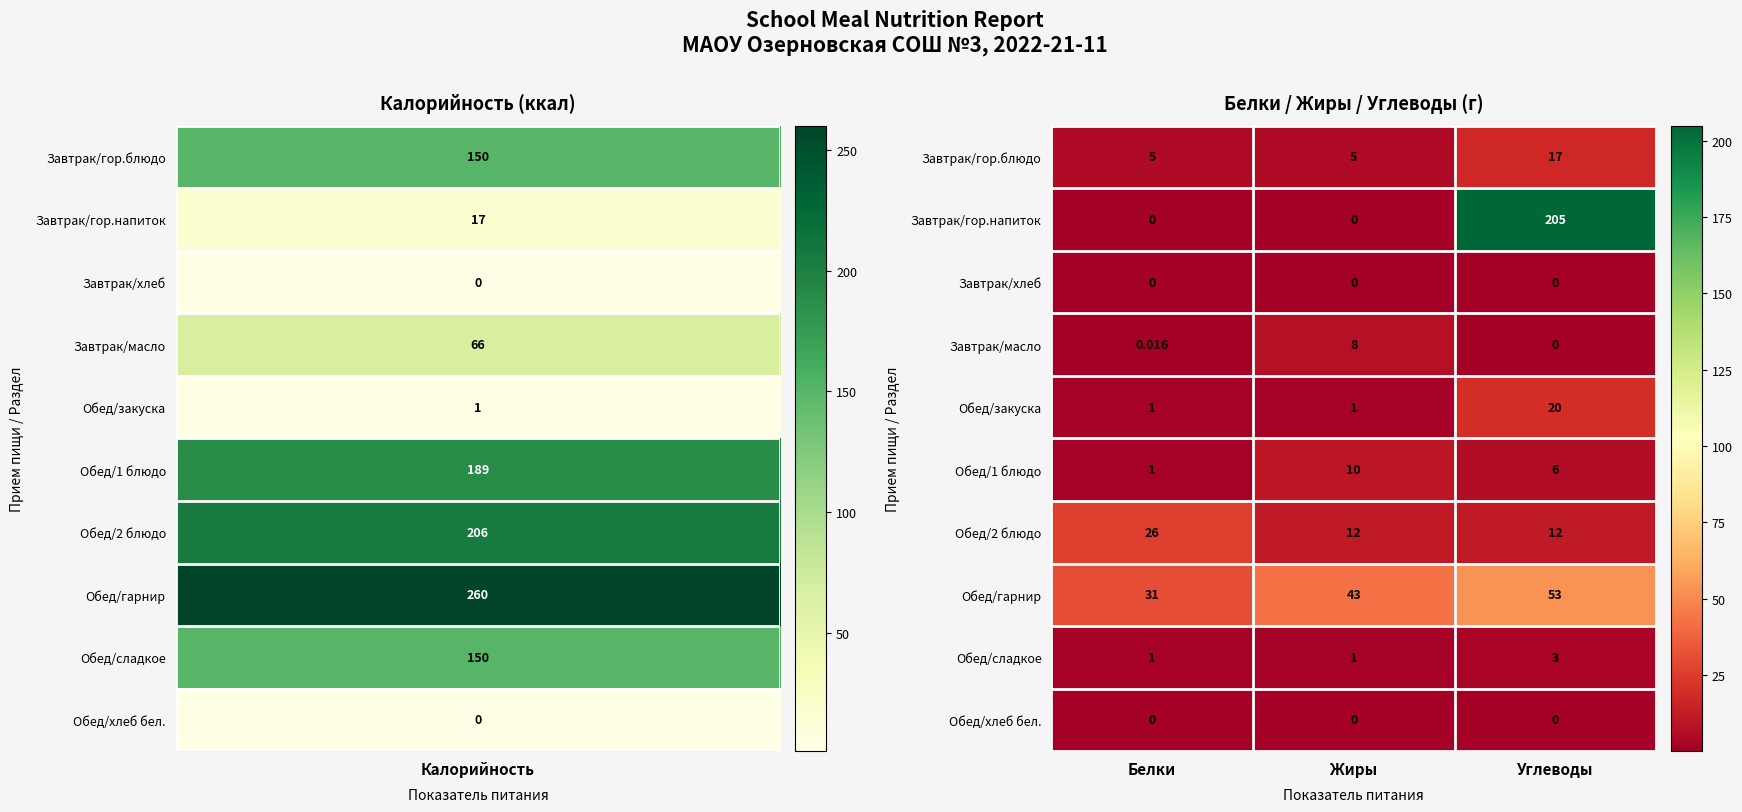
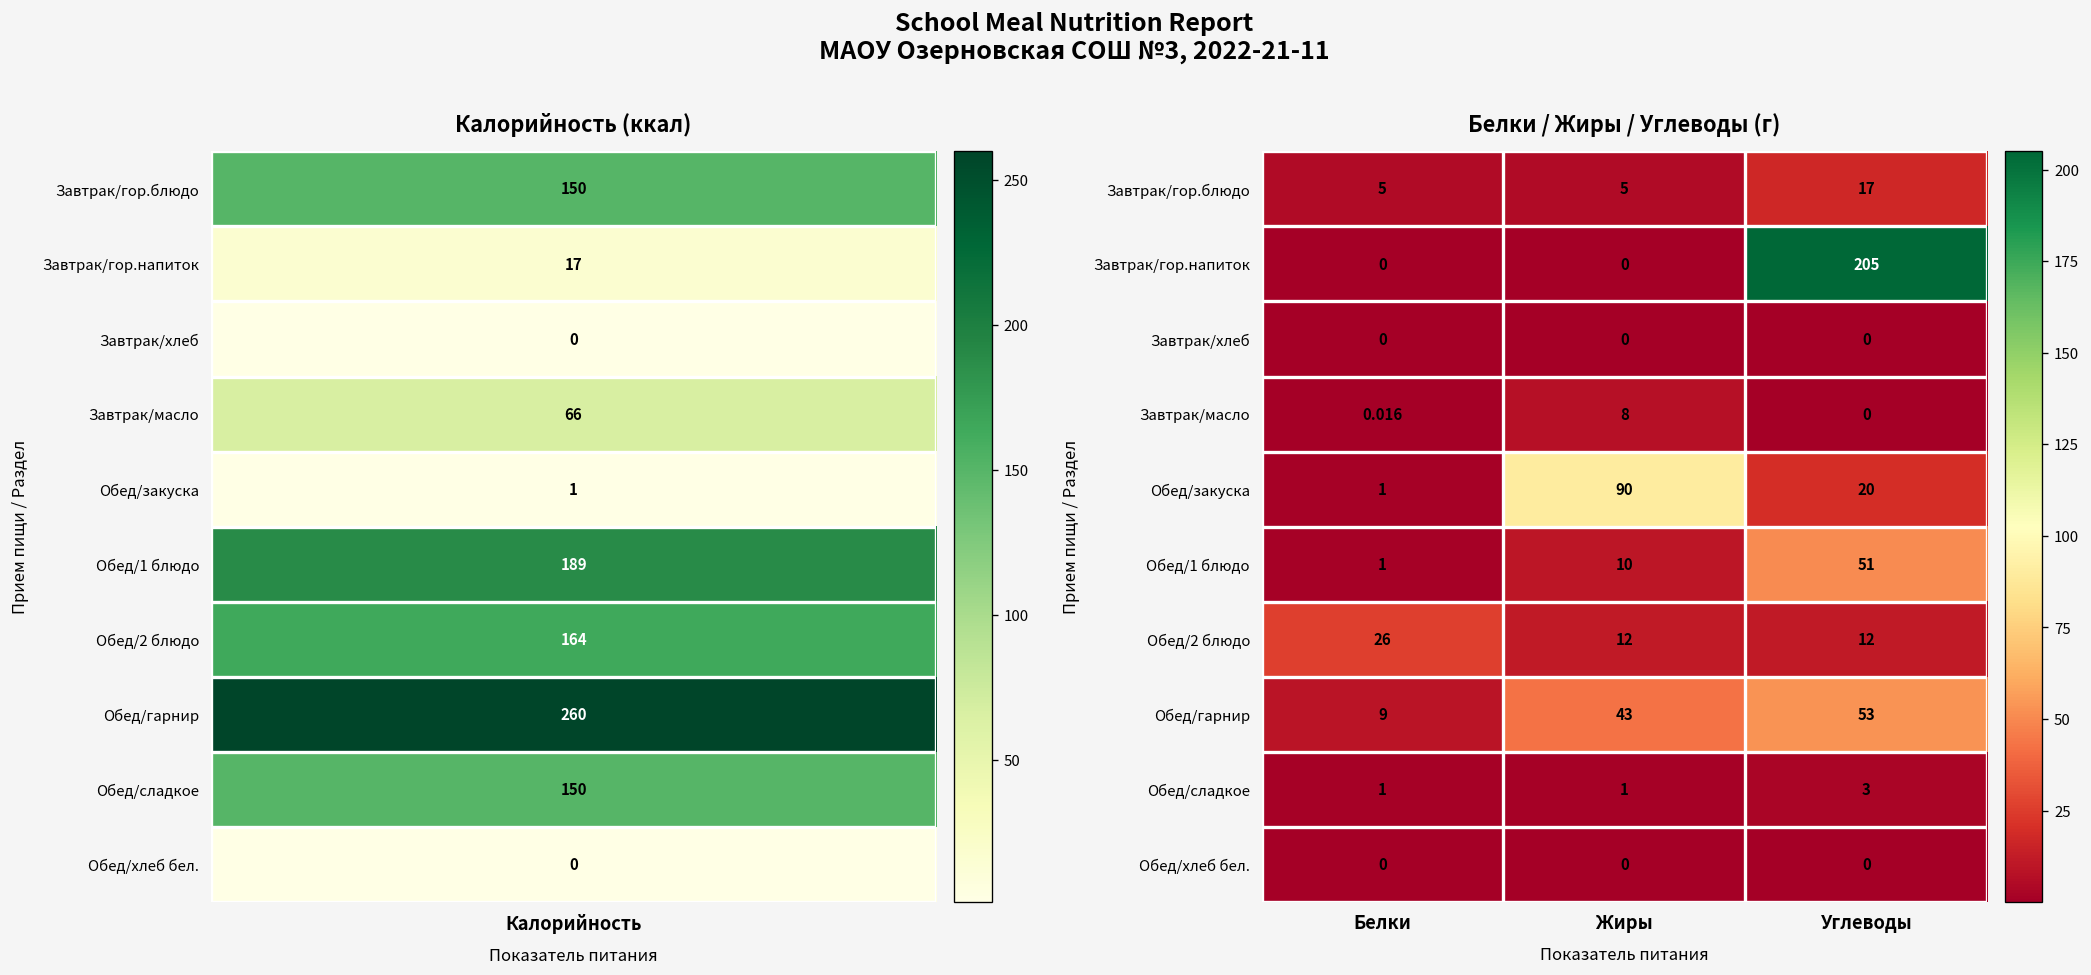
Калорийность (ккал), Обед/2 блюдо, Калорийность: 206 -> 164
Белки / Жиры / Углеводы (г), Обед/закуска, Жиры: 1 -> 90
Белки / Жиры / Углеводы (г), Обед/1 блюдо, Углеводы: 6 -> 51
Белки / Жиры / Углеводы (г), Обед/гарнир, Белки: 31 -> 9
